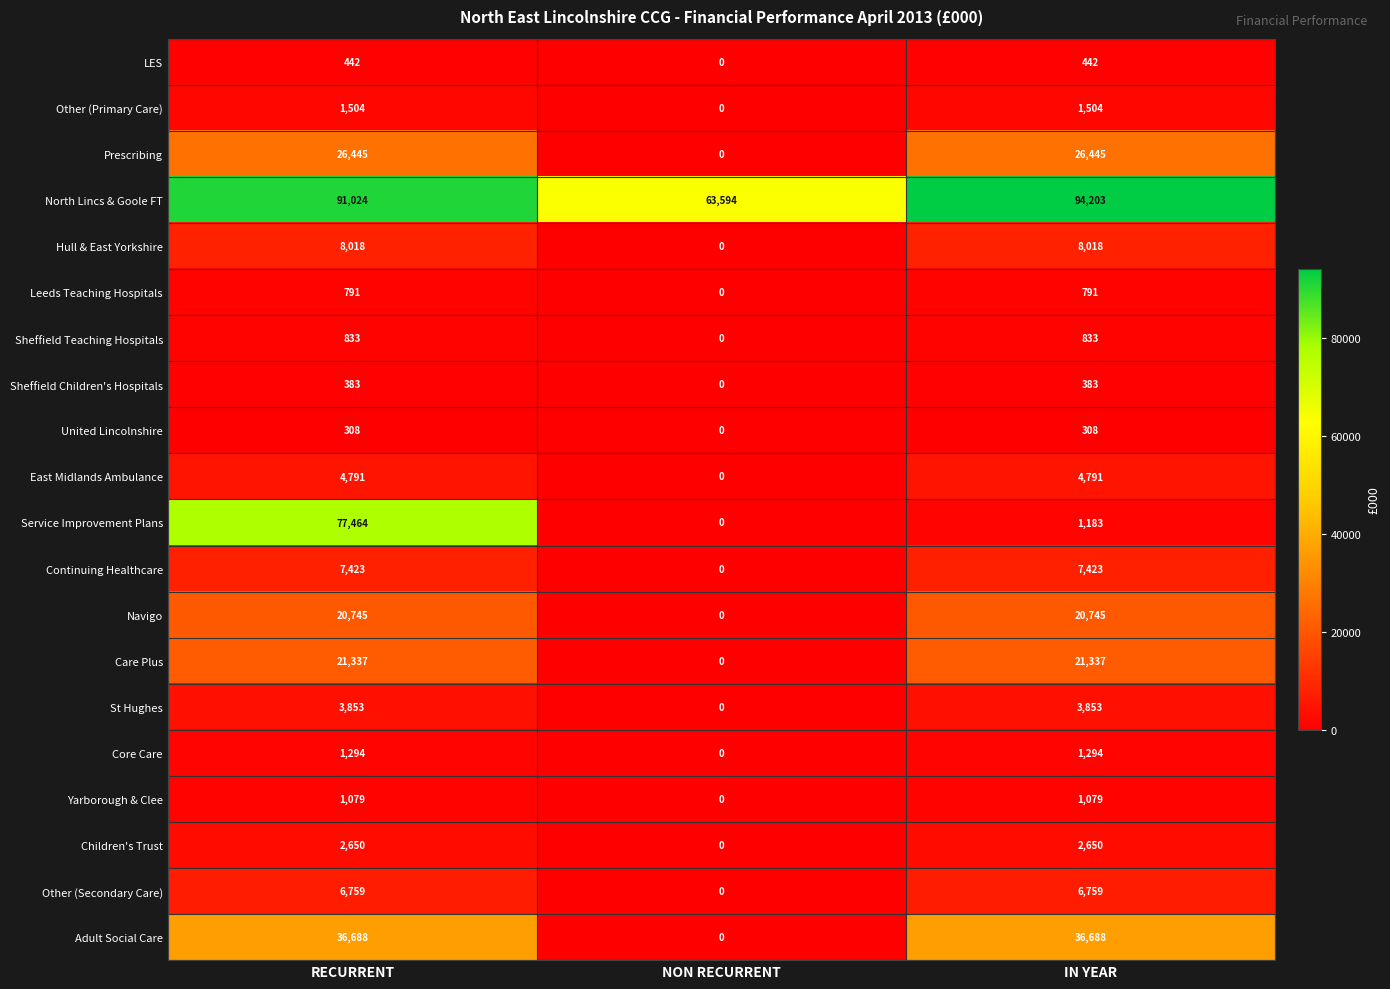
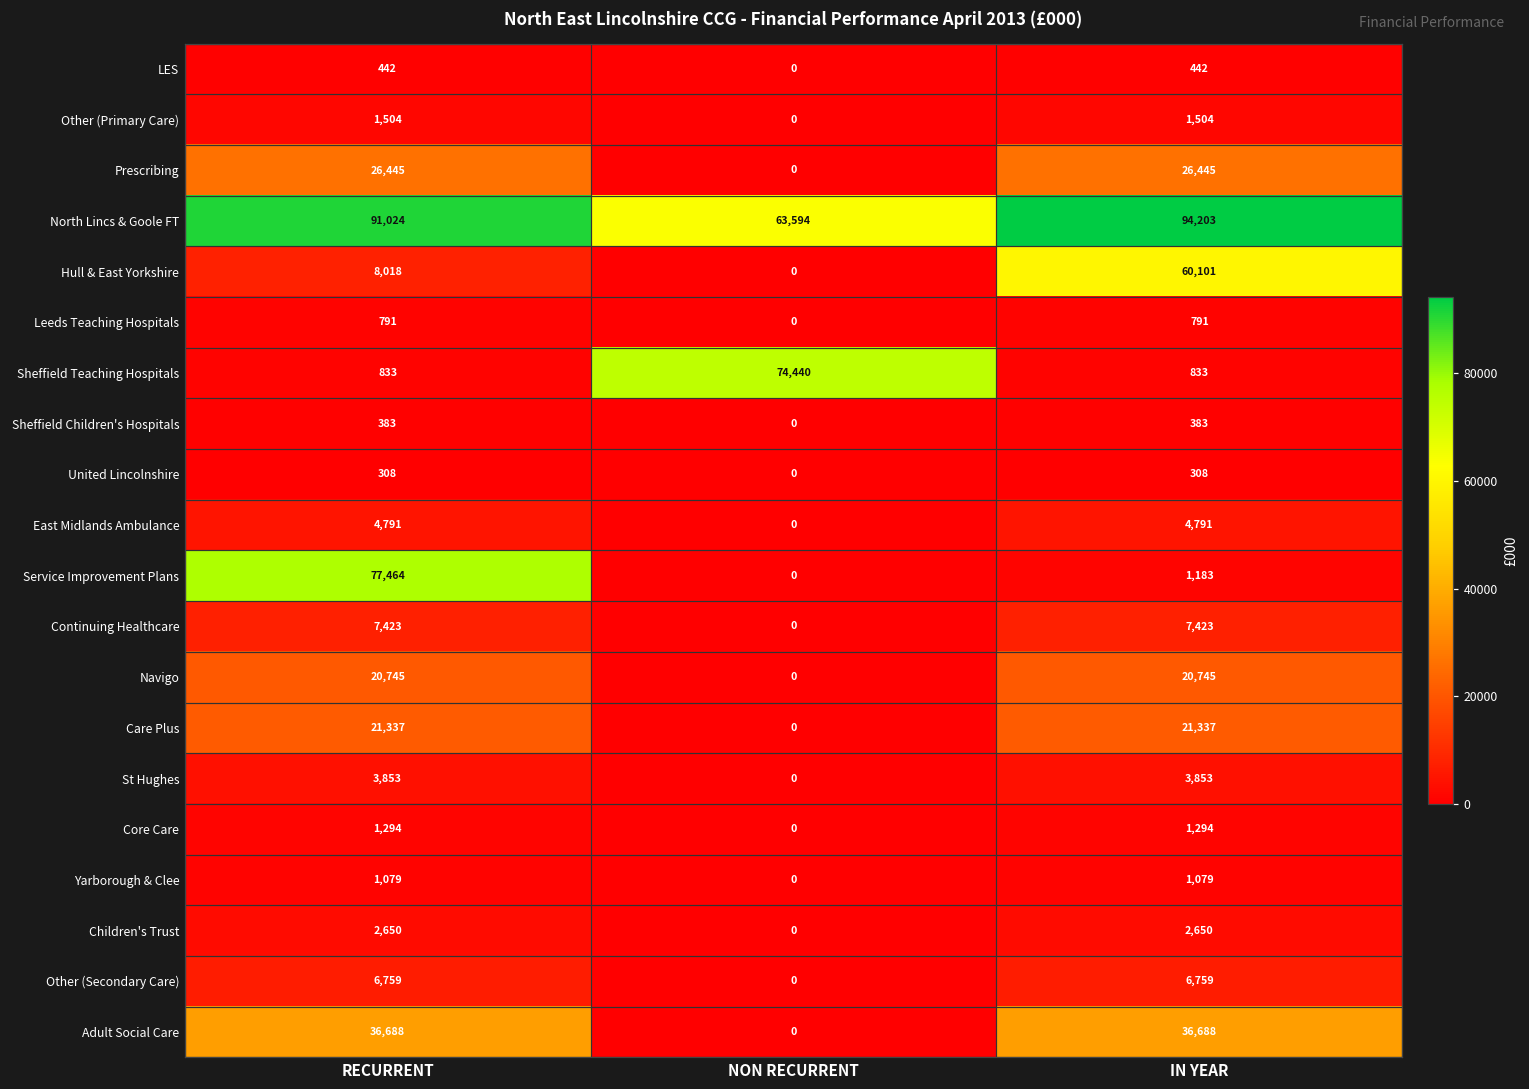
Hull & East Yorkshire, IN YEAR: 8,018 -> 60,101
Sheffield Teaching Hospitals, NON RECURRENT: 0 -> 74,440
